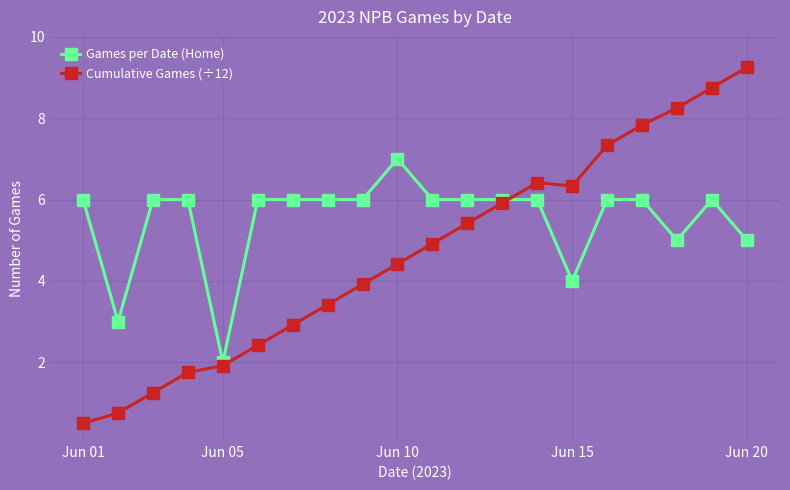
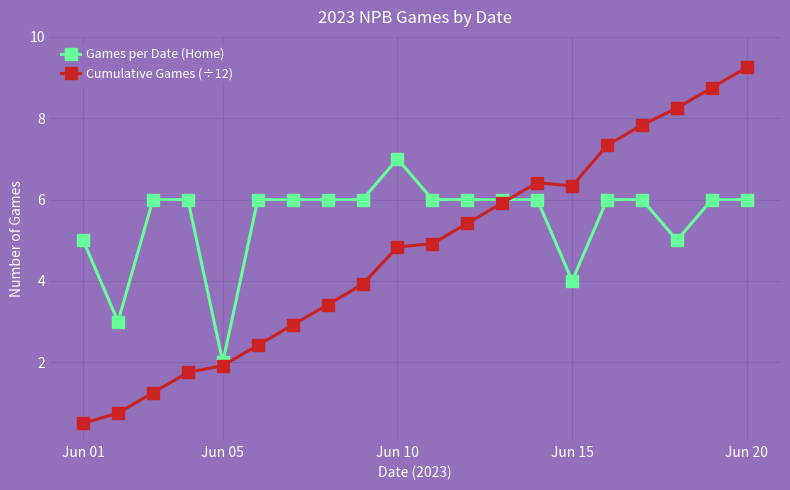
Games per Date (Home), Jun 01: 6 -> 5
Cumulative Games (÷12), Jun 10: 4.4 -> 4.8
Games per Date (Home), Jun 20: 5 -> 6
